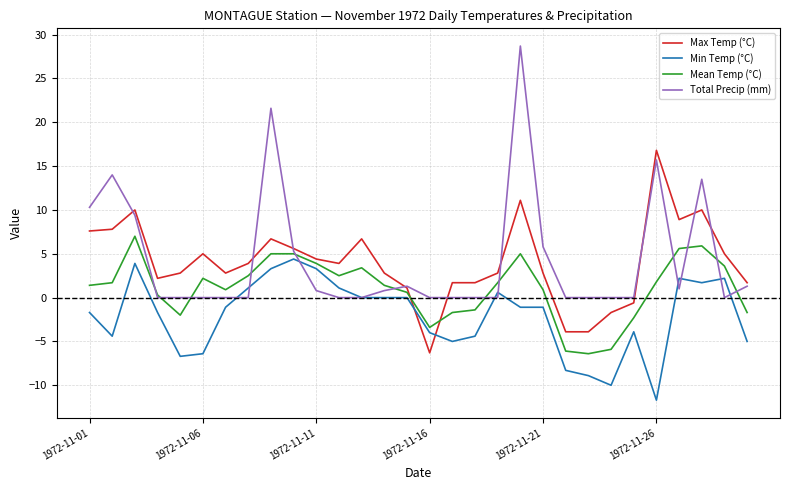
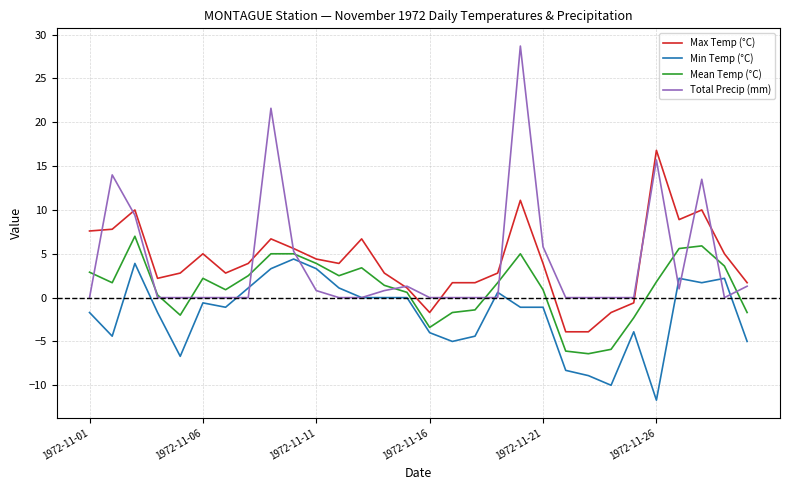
Mean Temp (°C), 1972-11-01: 1 -> 3
Total Precip (mm), 1972-11-01: 10 -> 0
Min Temp (°C), 1972-11-06: -6 -> -1
Max Temp (°C), 1972-11-16: -6 -> -2
Max Temp (°C), 1972-11-21: 3 -> 4
